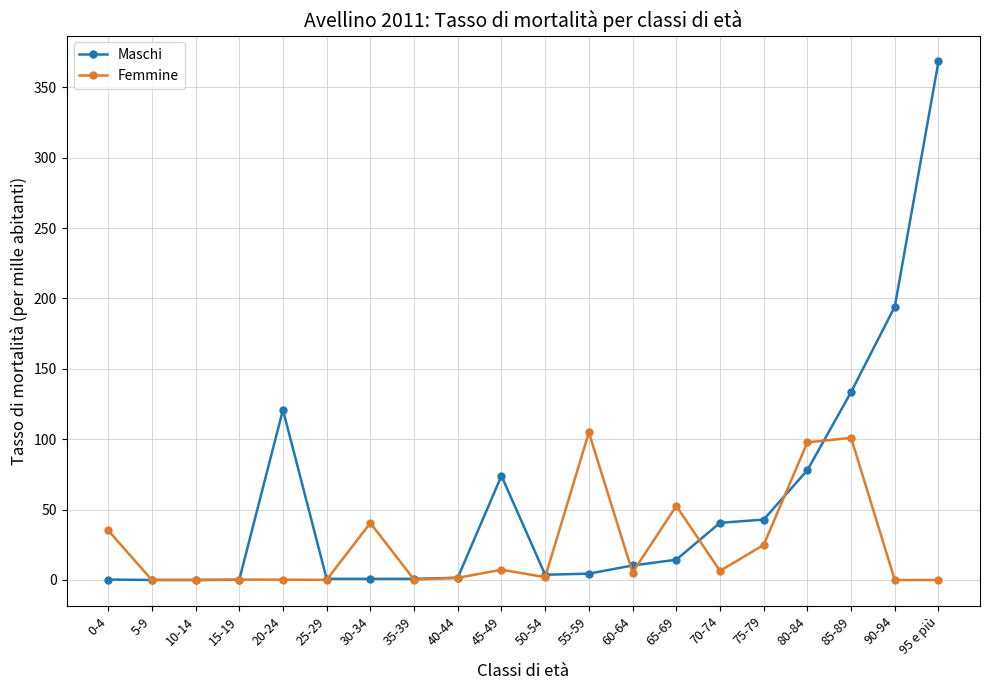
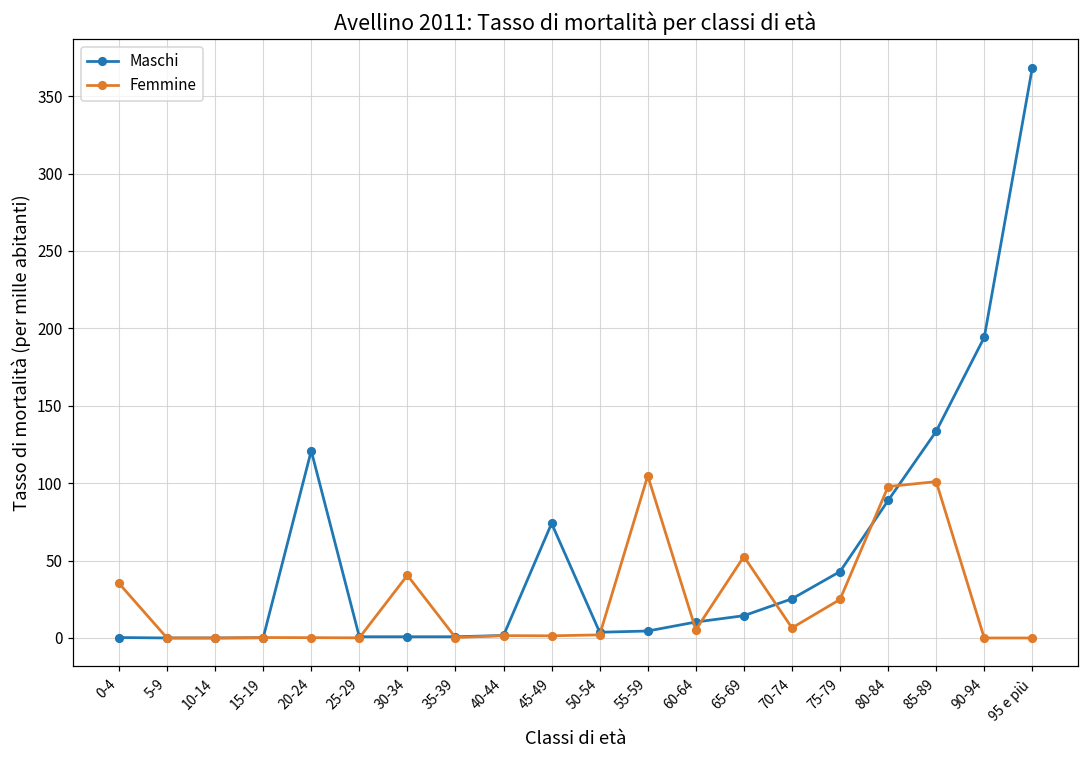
Femmine, 45-49: 7 -> 1
Maschi, 70-74: 41 -> 25
Maschi, 80-84: 78 -> 89
